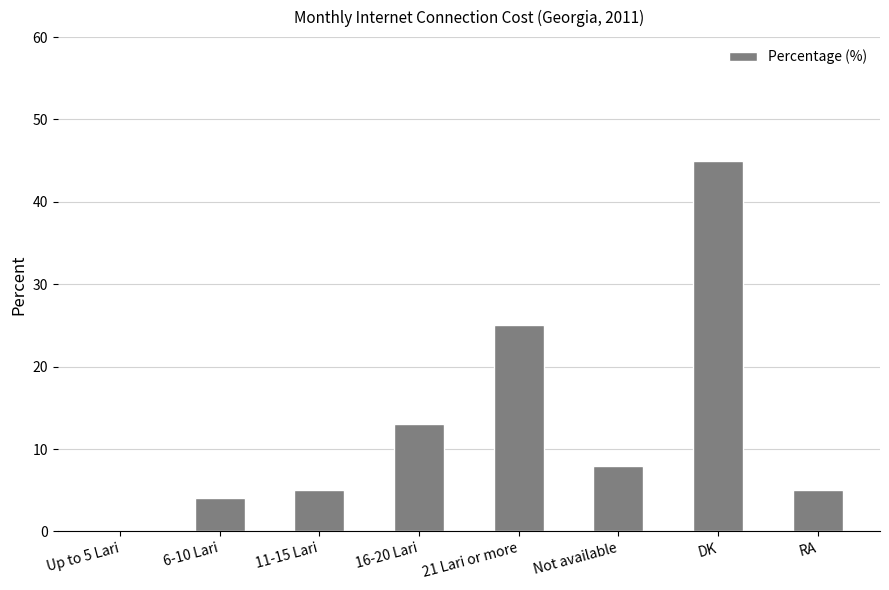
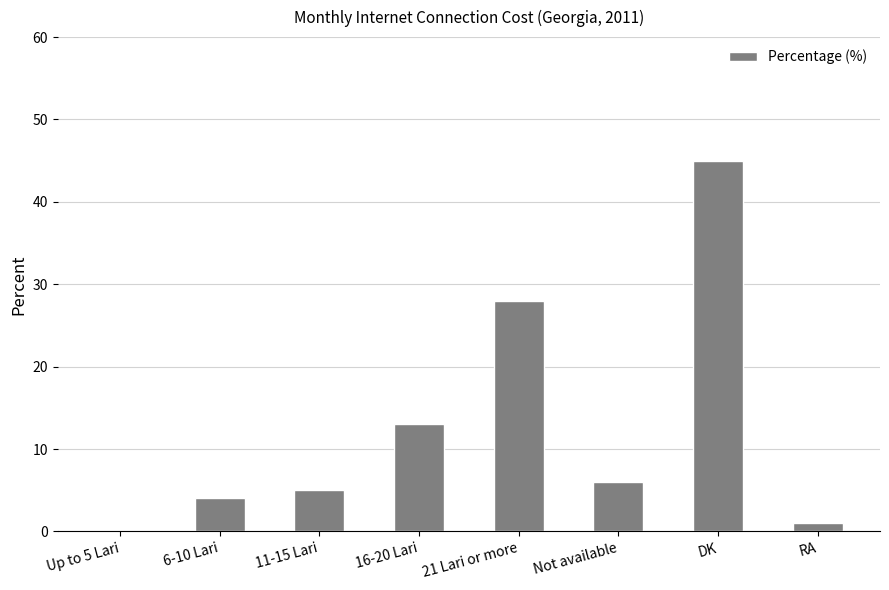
21 Lari or more: 25 -> 28
Not available: 8 -> 6
RA: 5 -> 1
